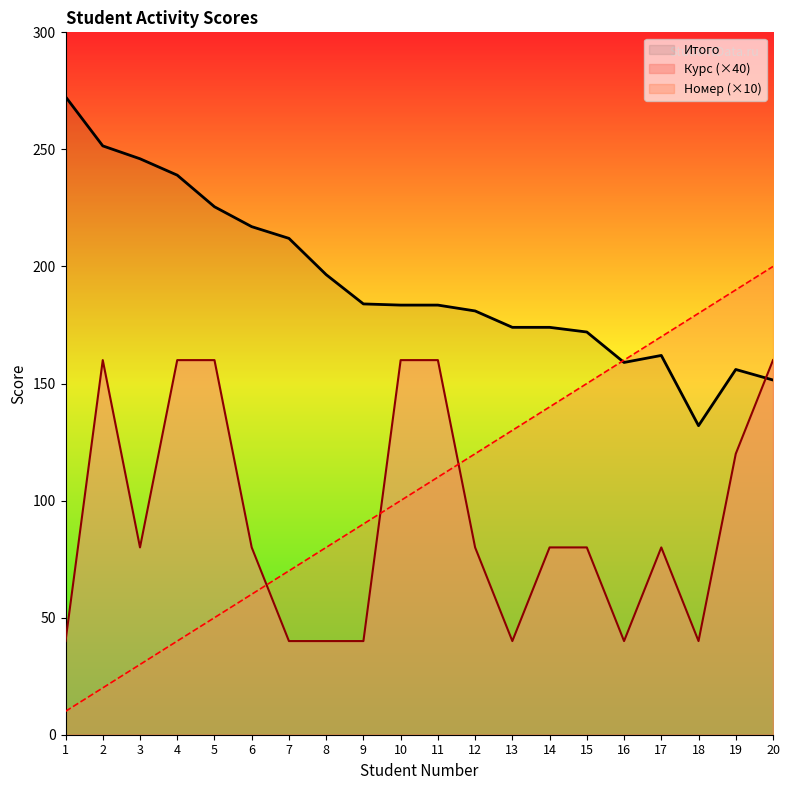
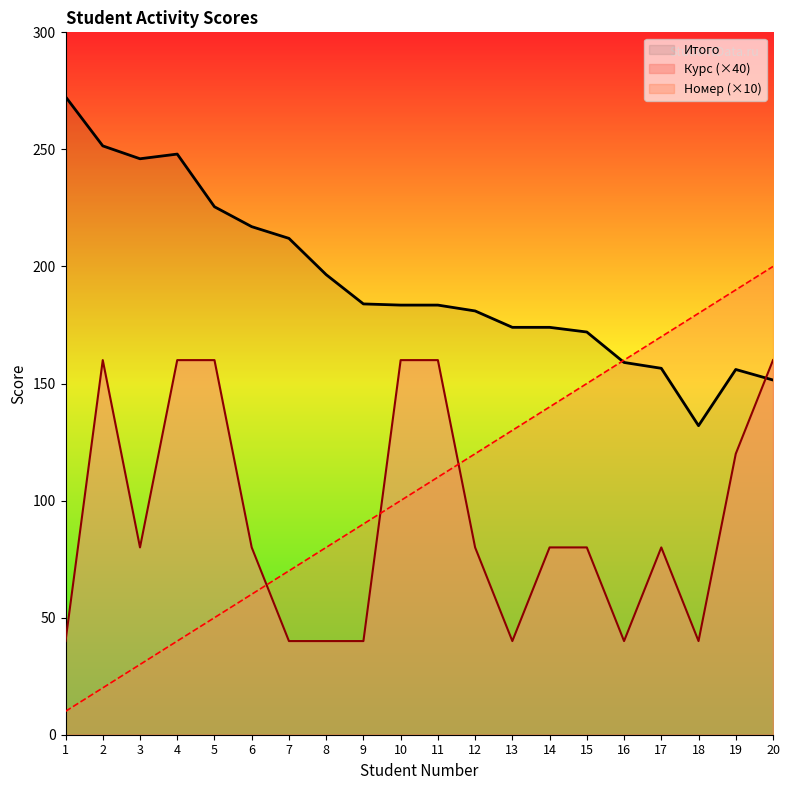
Итого, 4: 239 -> 248
Итого, 17: 162 -> 157
